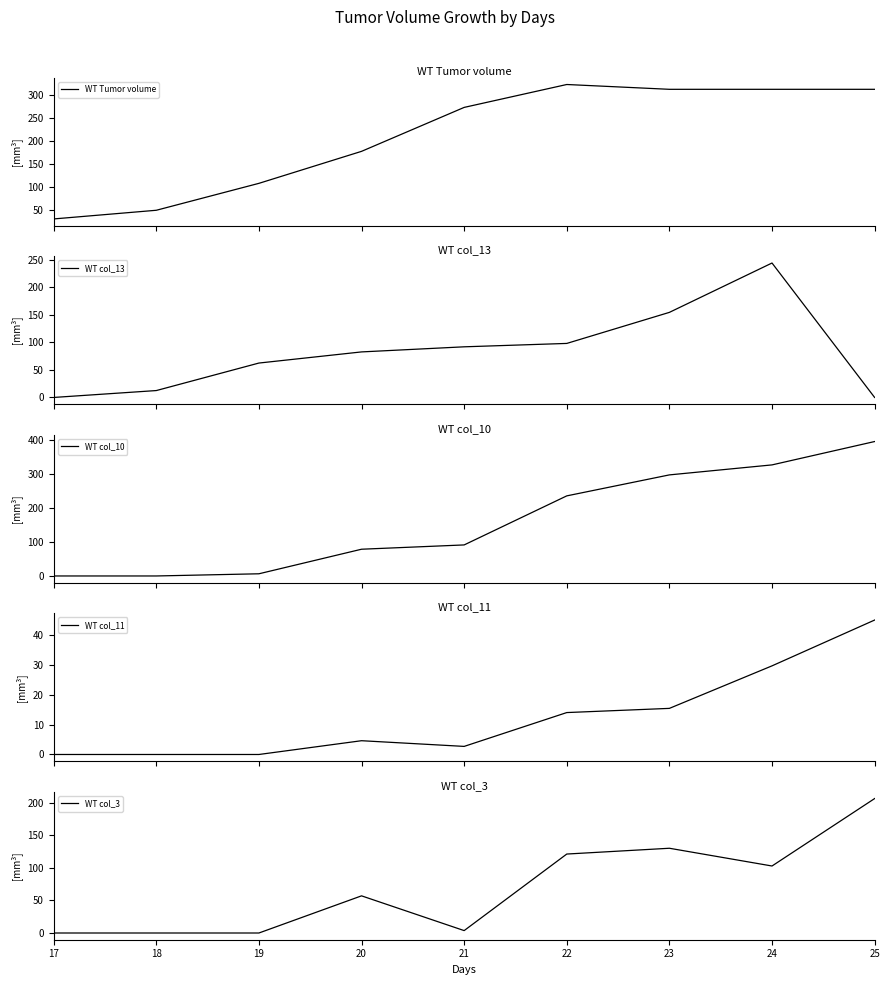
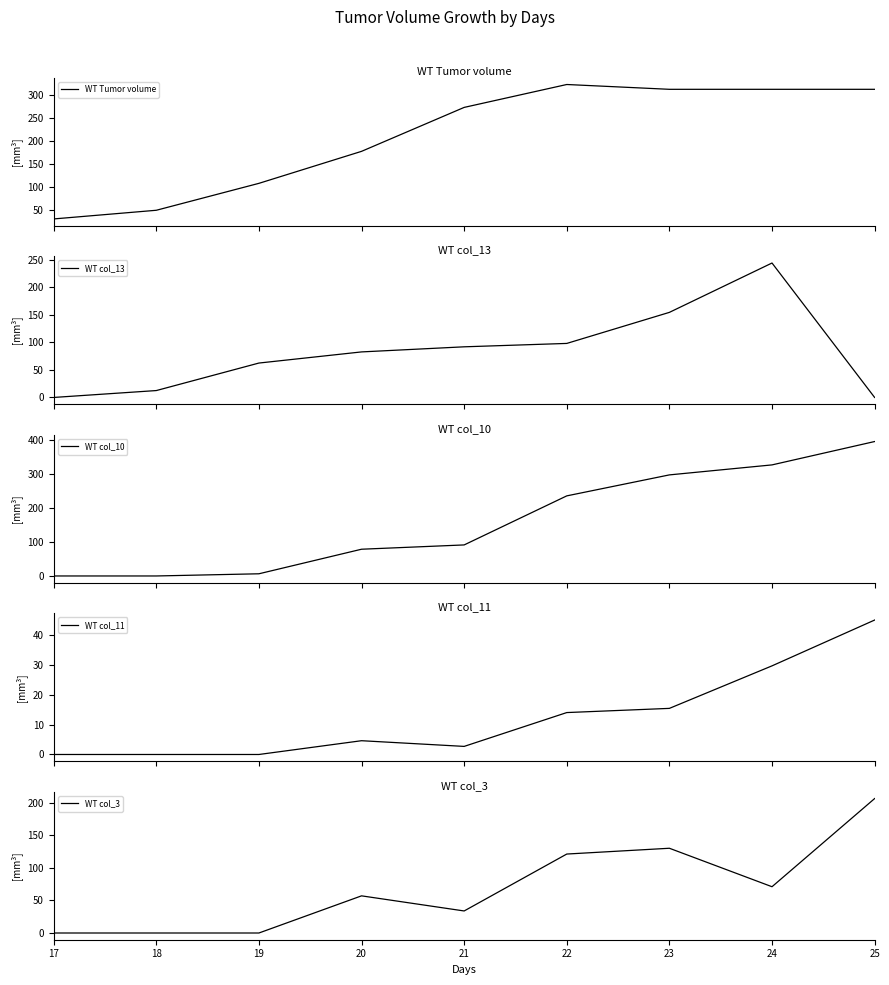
WT col_3, 21: 0 -> 30
WT col_3, 24: 100 -> 70
